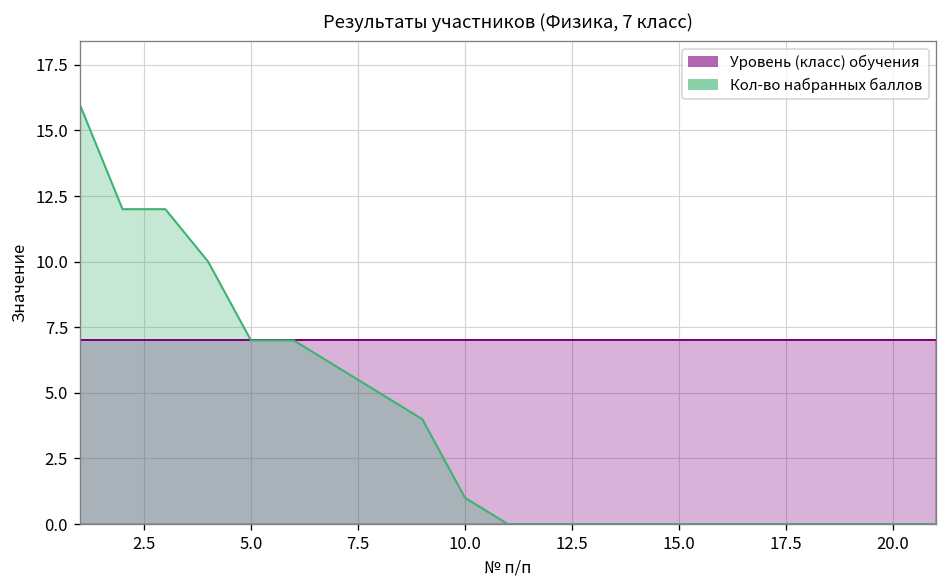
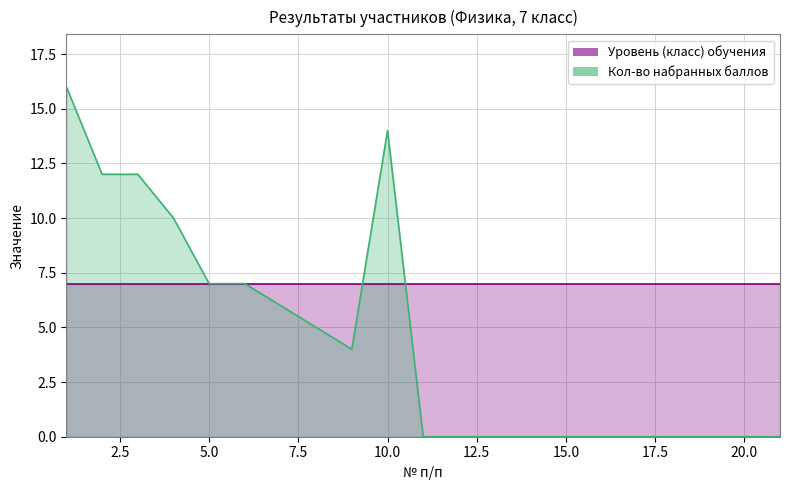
Кол-во набранных баллов, 10.0: 1 -> 14
